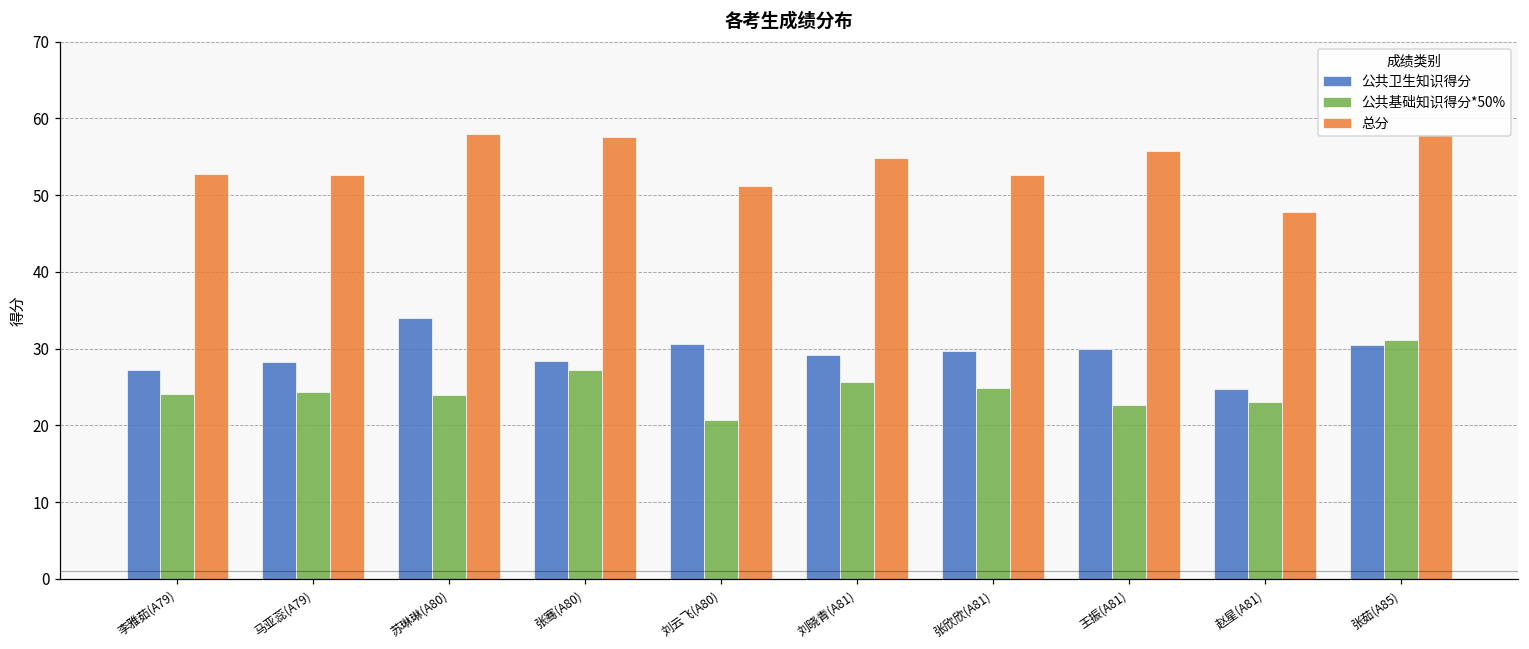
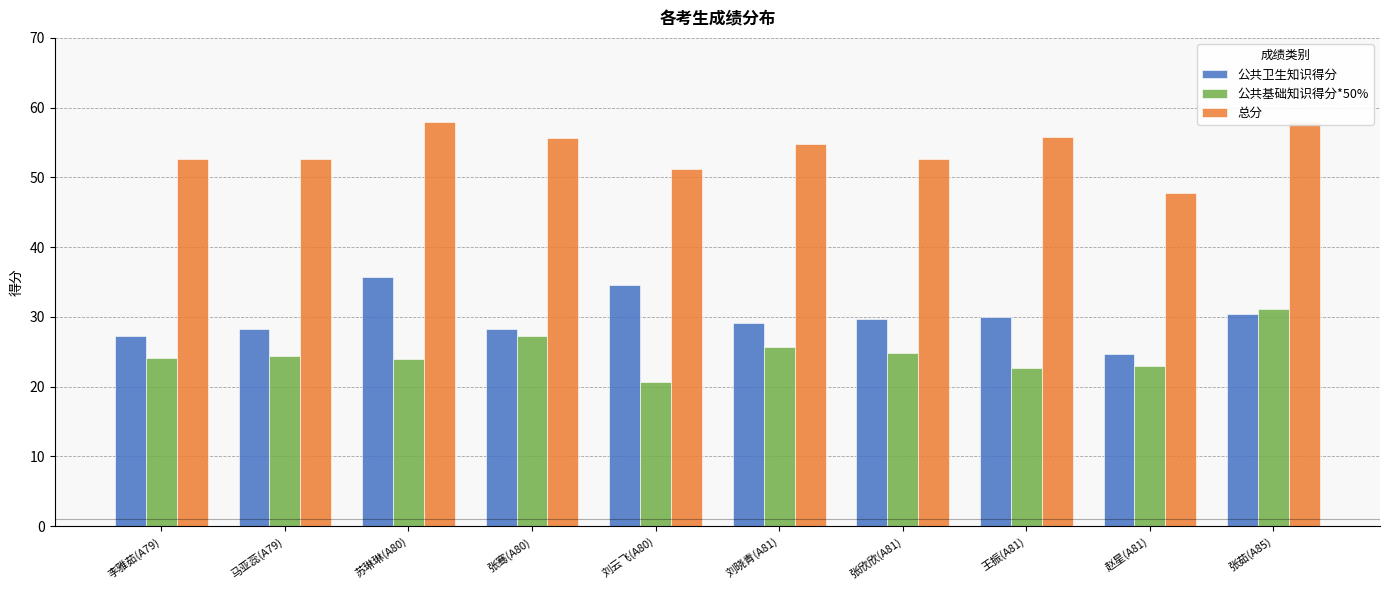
公共卫生知识得分, 苏琳琳(A80): 34 -> 36
总分, 张骞(A80): 58 -> 56
公共卫生知识得分, 刘云飞(A80): 31 -> 35
